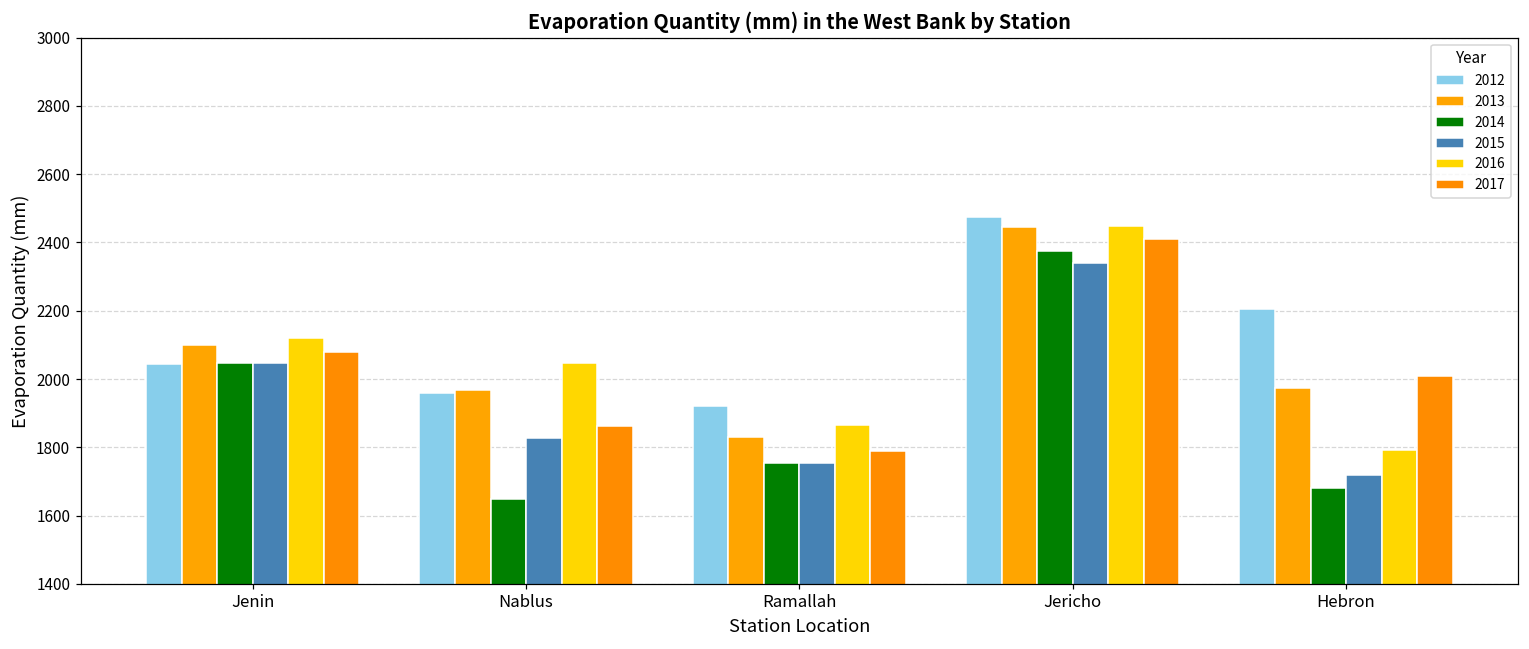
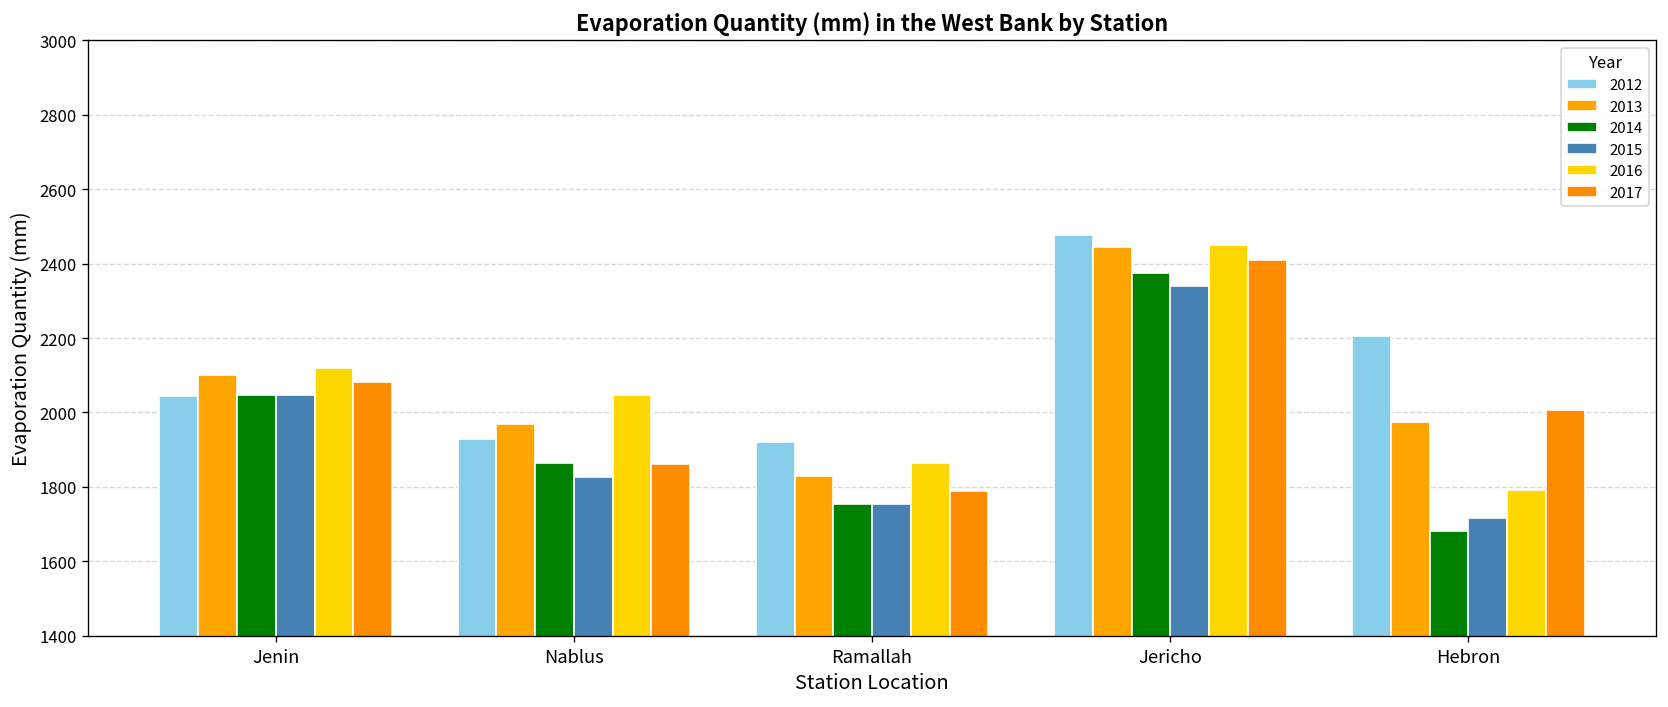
2012, Nablus: 1960 -> 1930
2014, Nablus: 1650 -> 1860
